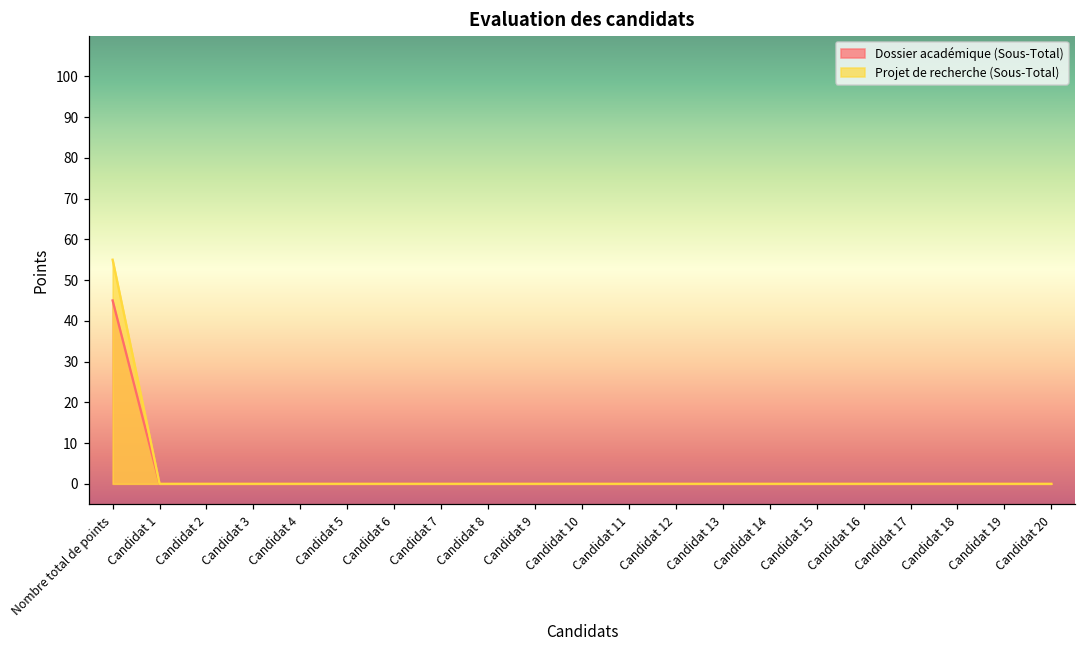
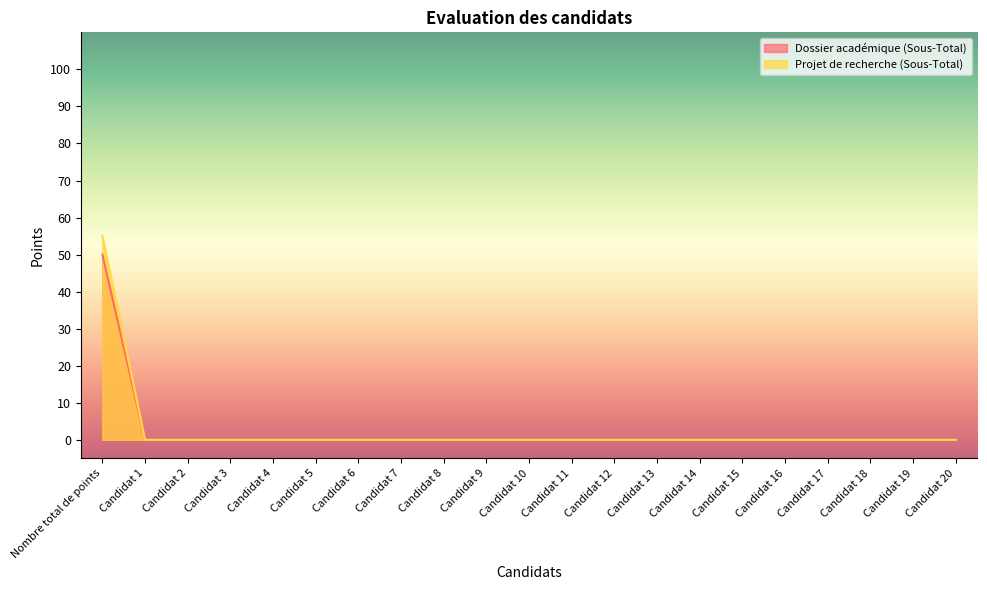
Dossier académique (Sous-Total), Nombre total de points: 45 -> 50
